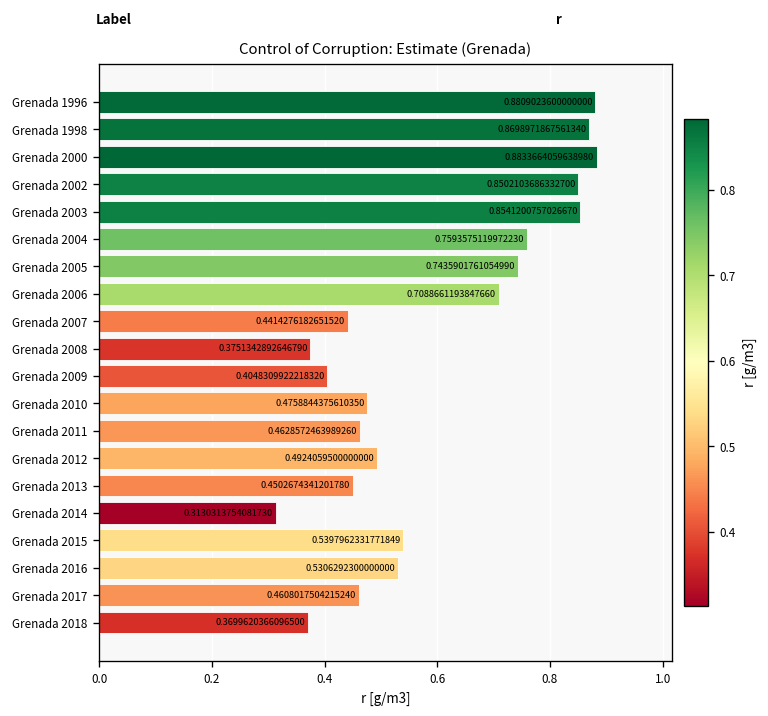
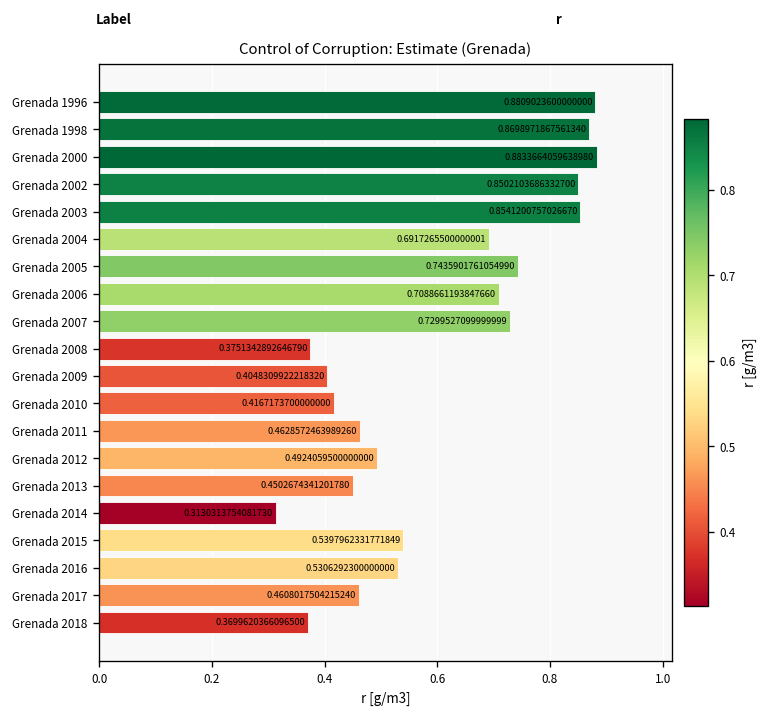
Grenada 2004: 0.7593575119972230 -> 0.6917265500000001
Grenada 2007: 0.4414276182651520 -> 0.7299527099999999
Grenada 2010: 0.4758844375610350 -> 0.4167173700000000
